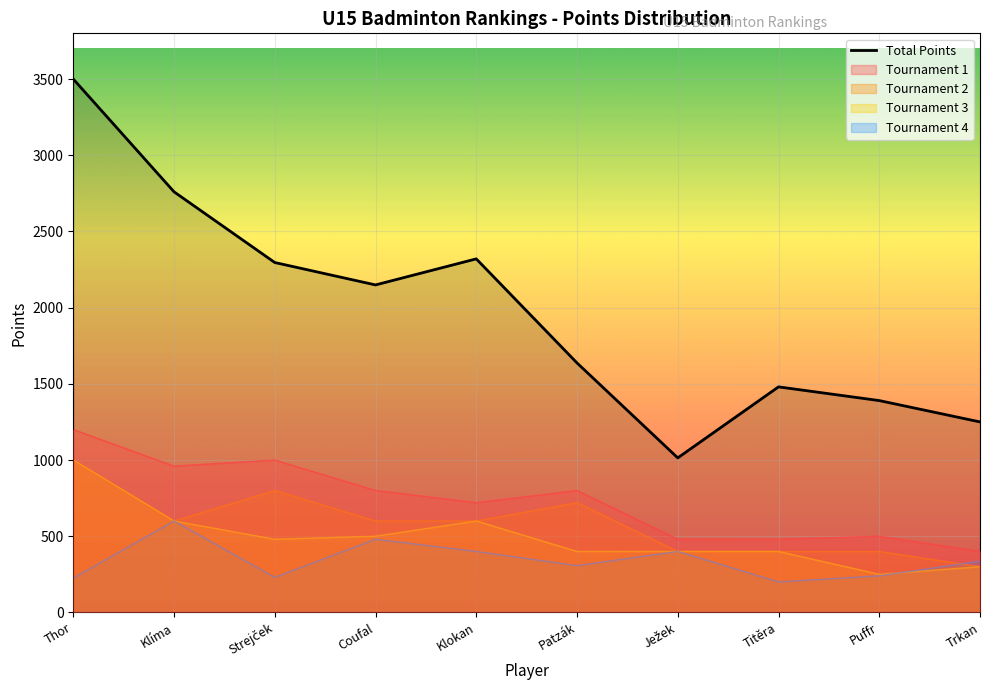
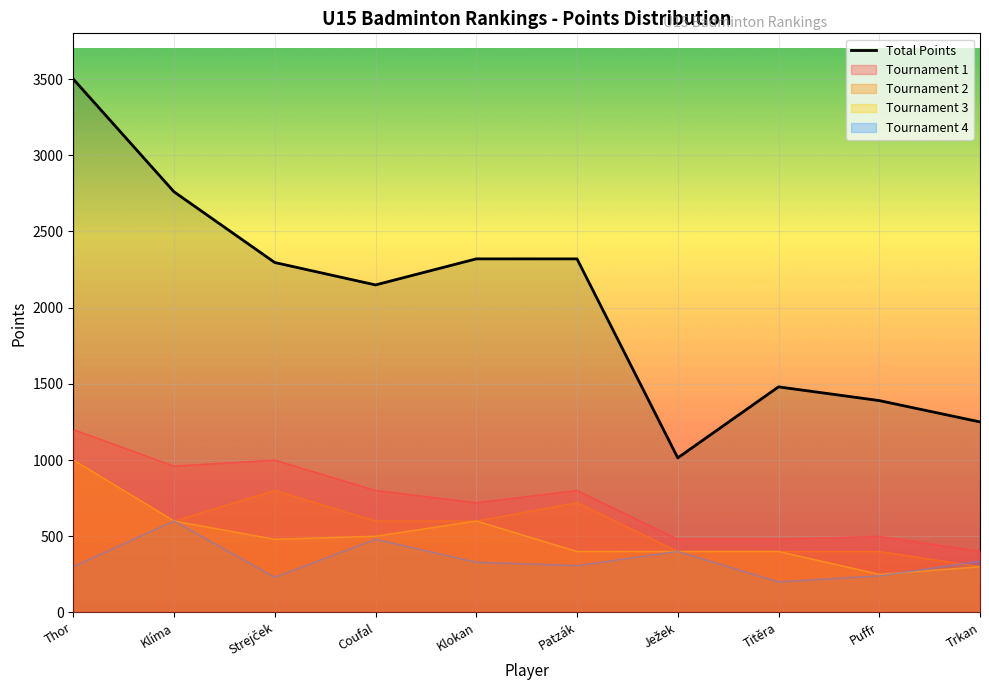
Tournament 4, Thor: 230 -> 300
Tournament 4, Klokan: 400 -> 330
Total Points, Patzák: 1640 -> 2320
